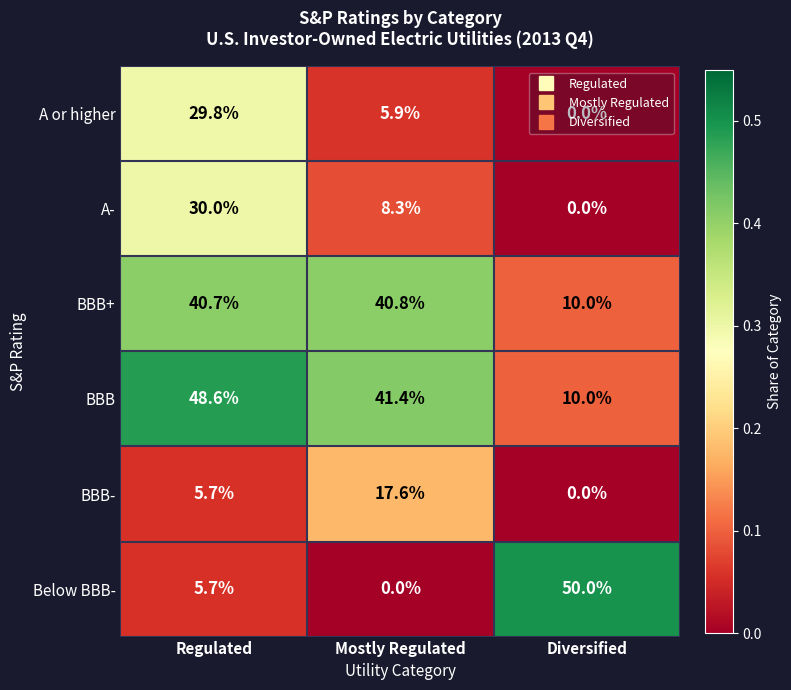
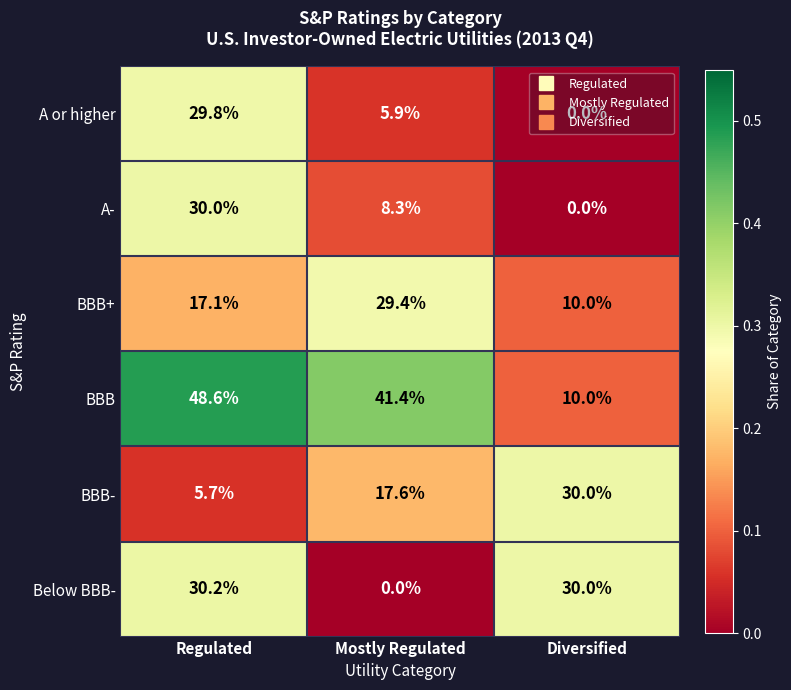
BBB+, Regulated: 40.7% -> 17.1%
BBB+, Mostly Regulated: 40.8% -> 29.4%
BBB-, Diversified: 0.0% -> 30.0%
Below BBB-, Regulated: 5.7% -> 30.2%
Below BBB-, Diversified: 50.0% -> 30.0%
